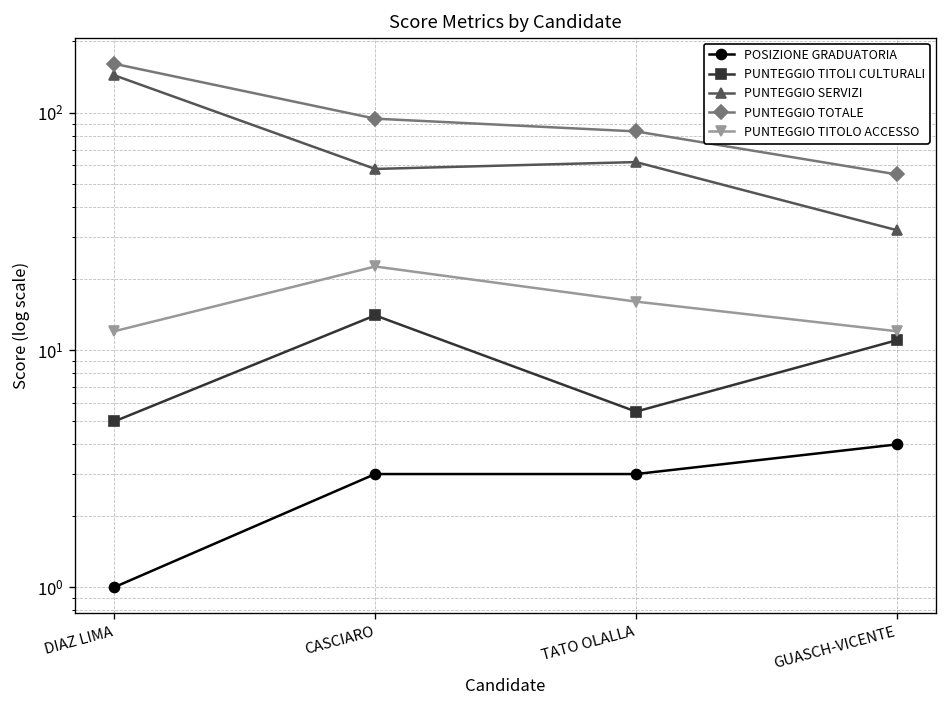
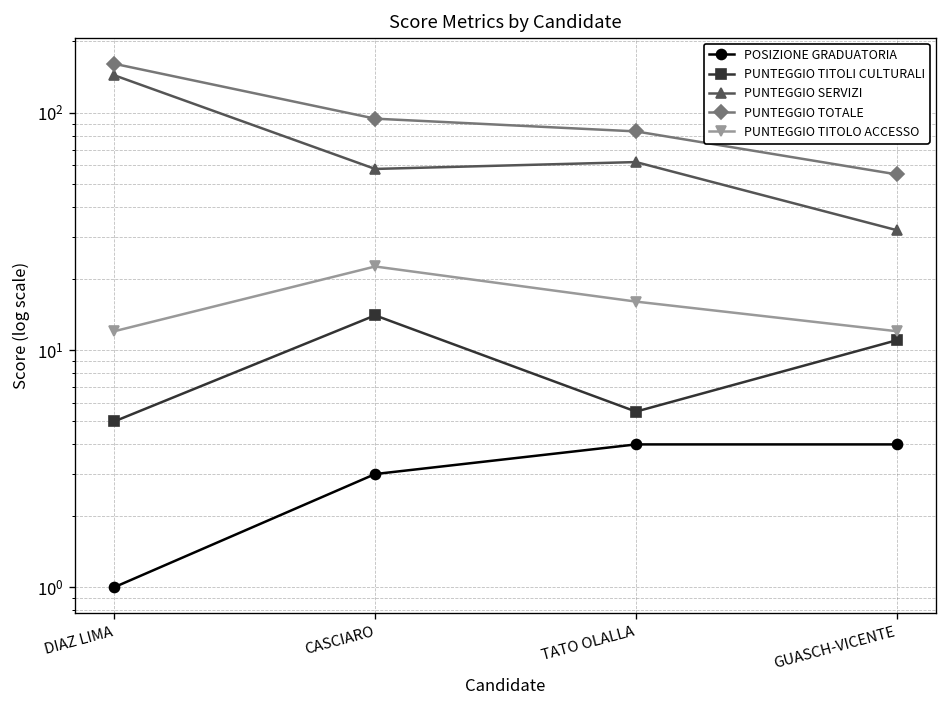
POSIZIONE GRADUATORIA, TATO OLALLA: 3 -> 4
